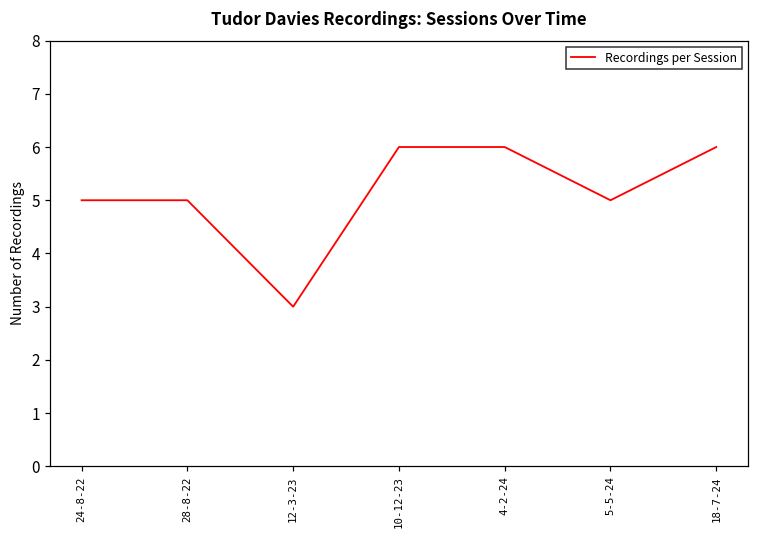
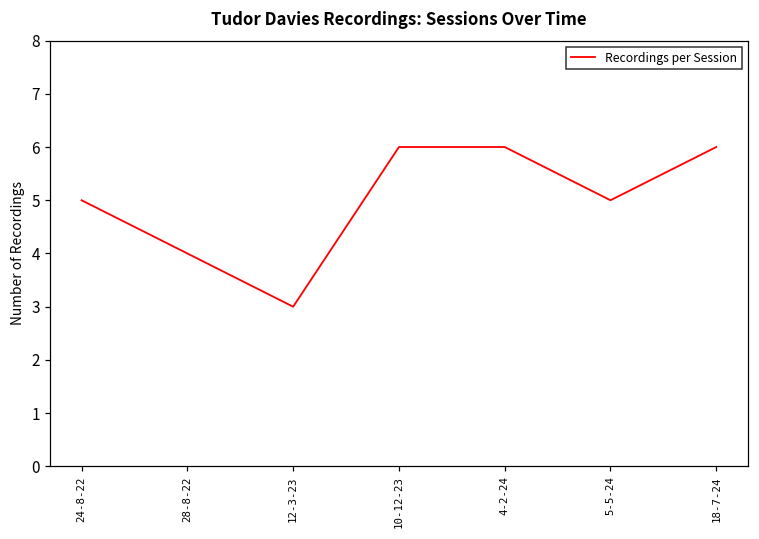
28-8-22: 5 -> 4
